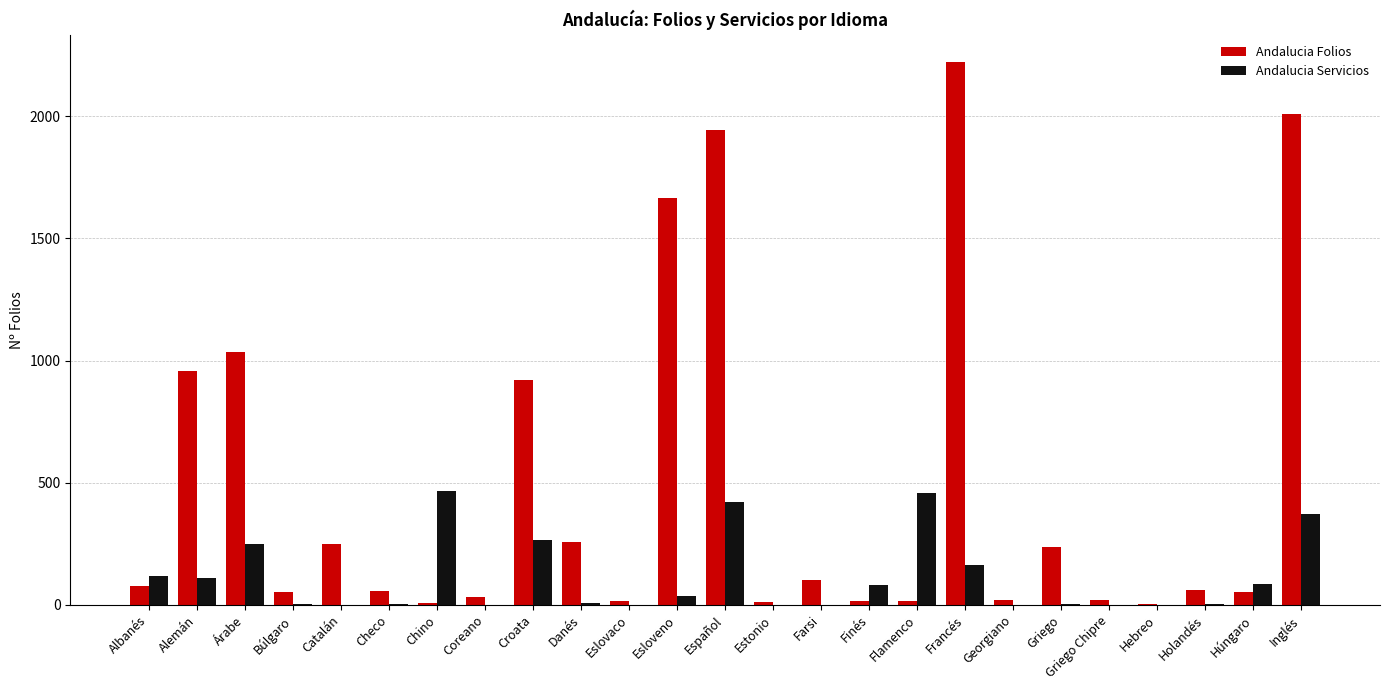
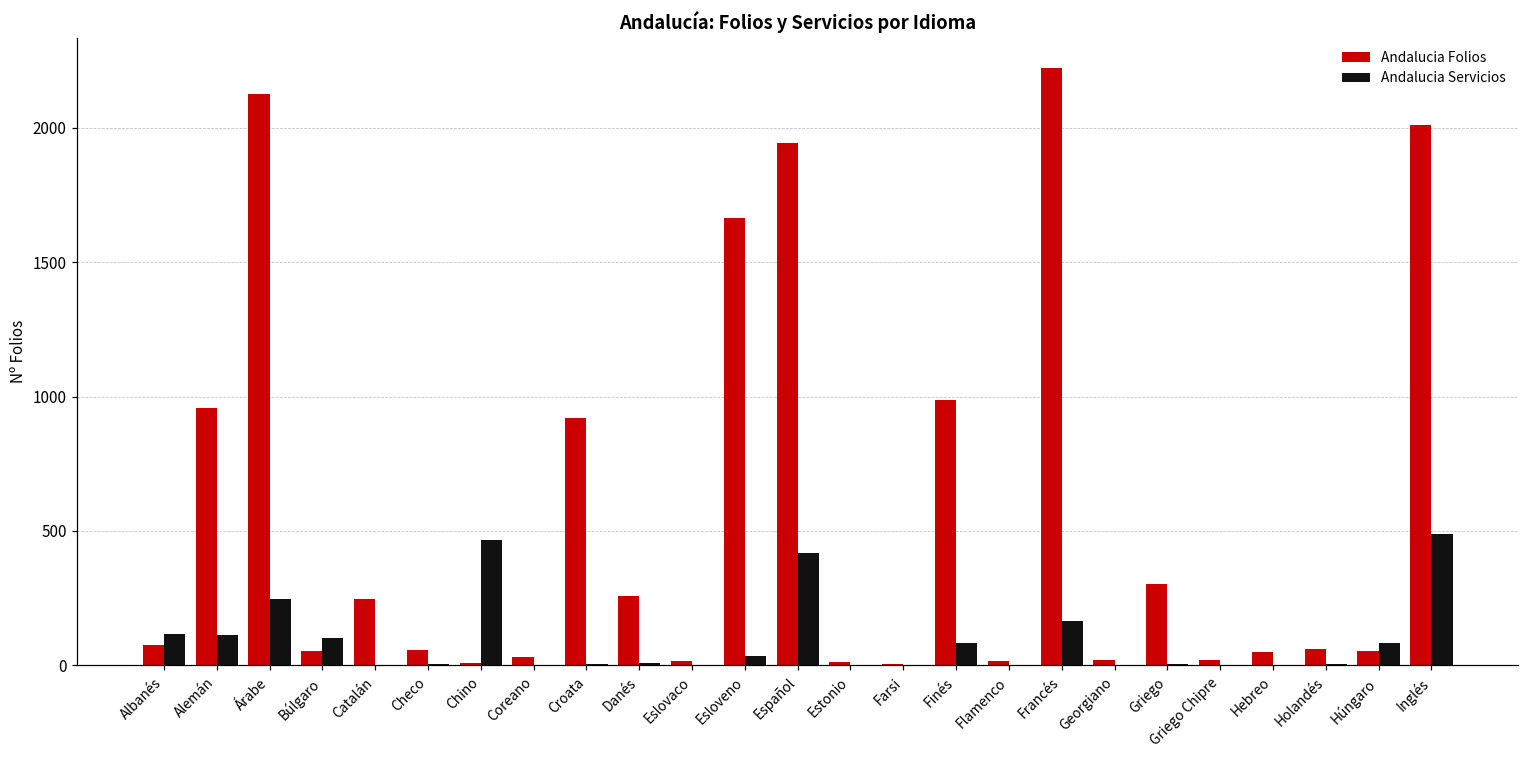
Andalucia Folios, Árabe: 1040 -> 2130
Andalucia Servicios, Búlgaro: 0 -> 100
Andalucia Servicios, Croata: 270 -> 10
Andalucia Folios, Farsi: 100 -> 10
Andalucia Folios, Finés: 10 -> 990
Andalucia Servicios, Flamenco: 460 -> 0
Andalucia Folios, Griego: 240 -> 300
Andalucia Folios, Hebreo: 0 -> 50
Andalucia Servicios, Inglés: 370 -> 490
